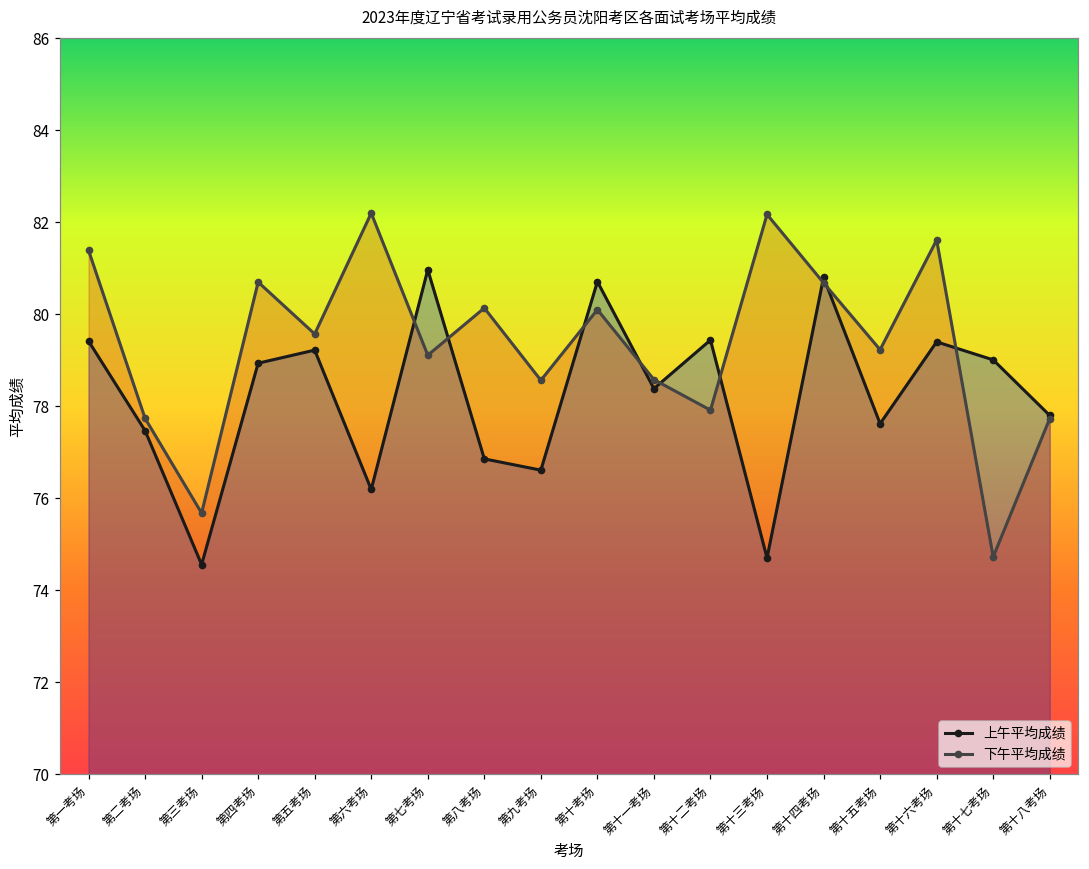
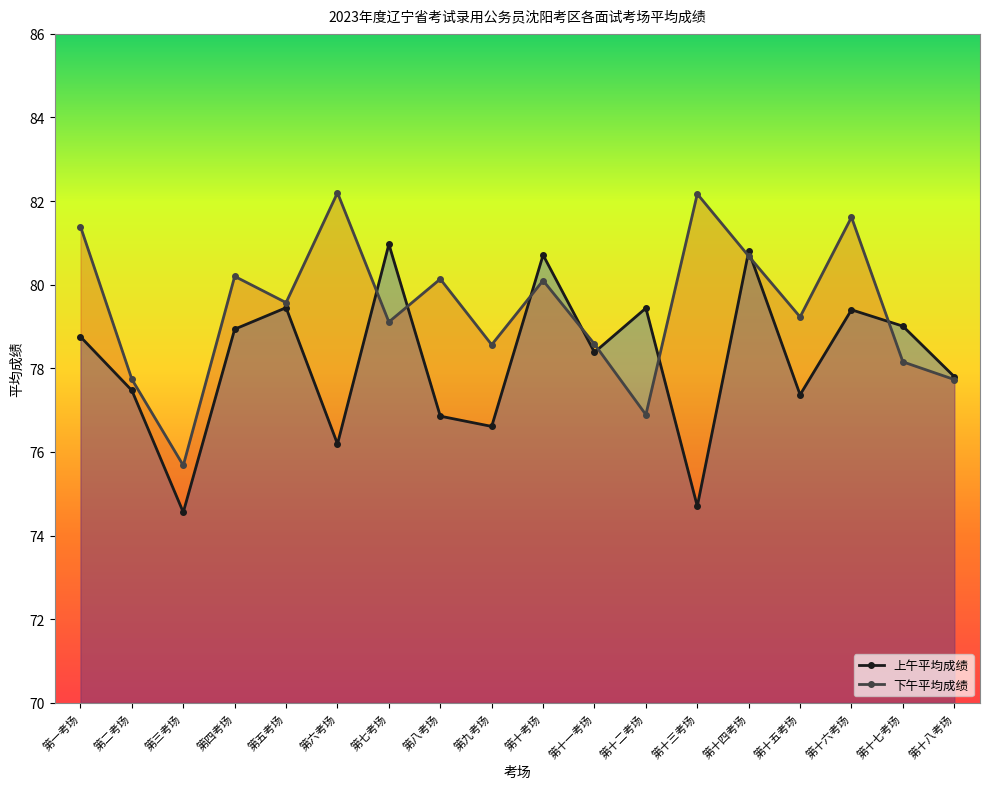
上午平均成绩, 第一考场: 79.4 -> 78.8
下午平均成绩, 第四考场: 80.7 -> 80.2
上午平均成绩, 第五考场: 79.2 -> 79.5
下午平均成绩, 第十二考场: 77.9 -> 76.9
上午平均成绩, 第十五考场: 77.6 -> 77.4
下午平均成绩, 第十七考场: 74.7 -> 78.2
